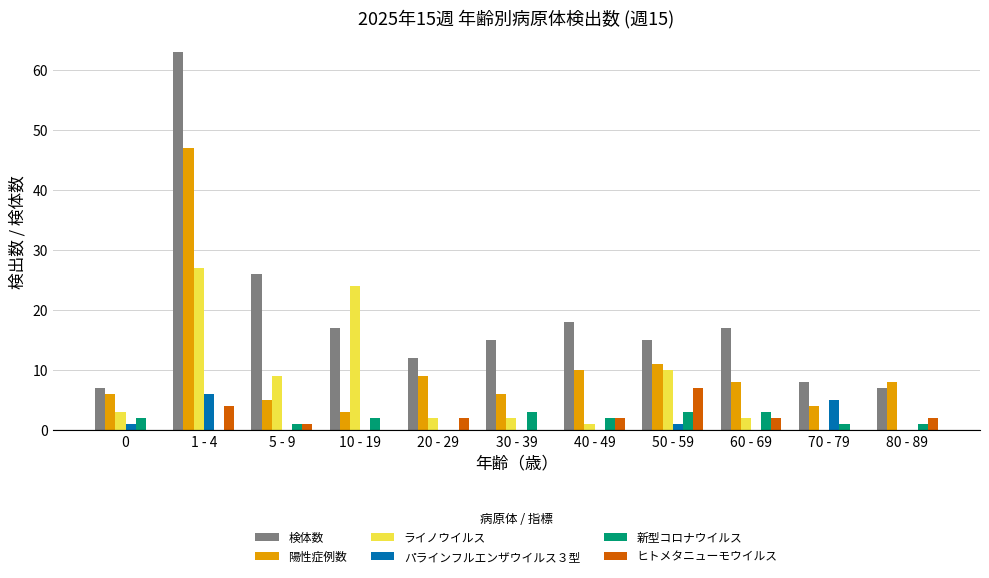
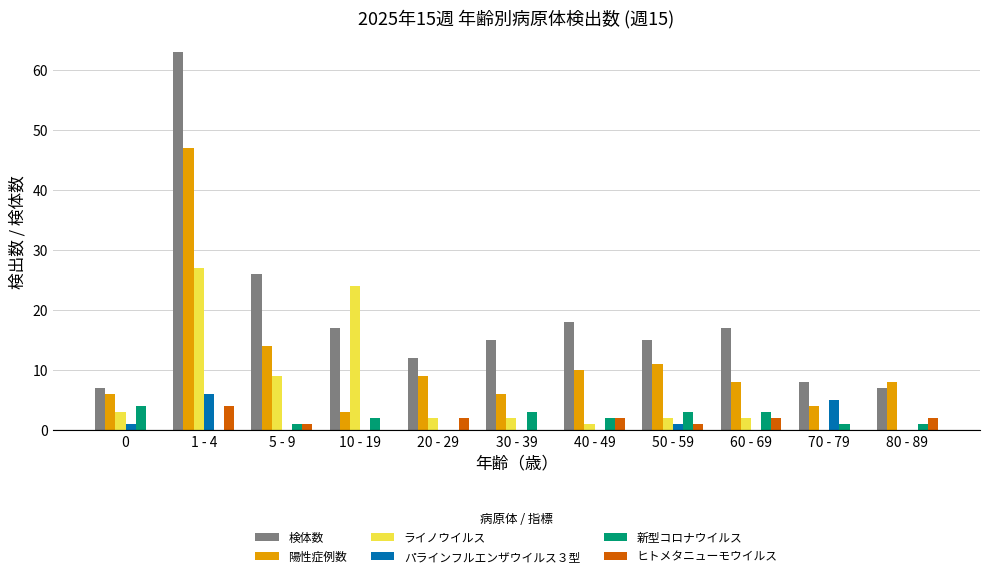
新型コロナウイルス, 0: 2 -> 4
陽性症例数, 5 - 9: 5 -> 14
ライノウイルス, 50 - 59: 10 -> 2
ヒトメタニューモウイルス, 50 - 59: 7 -> 1
